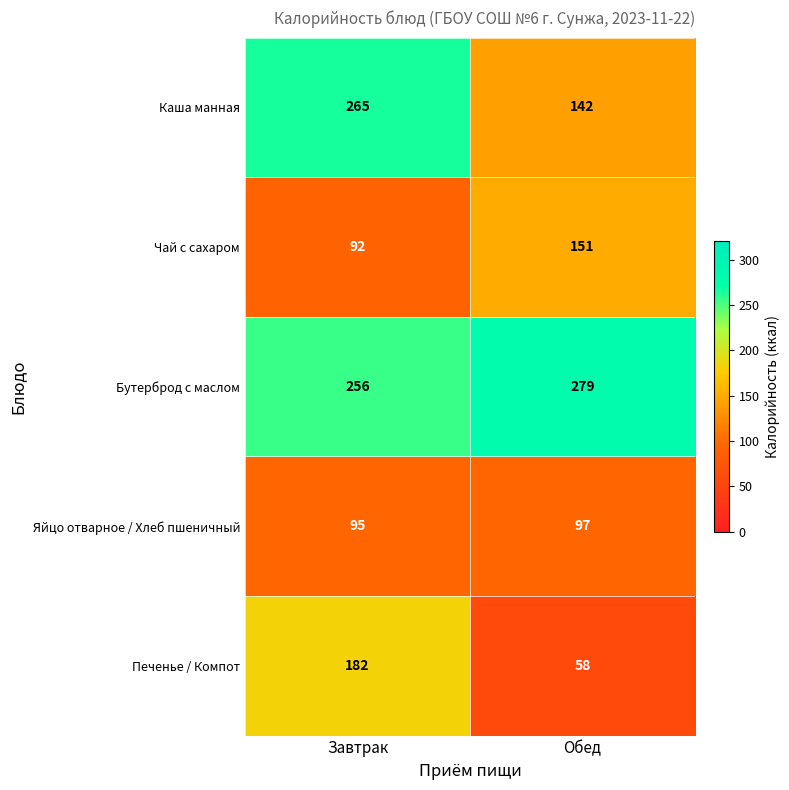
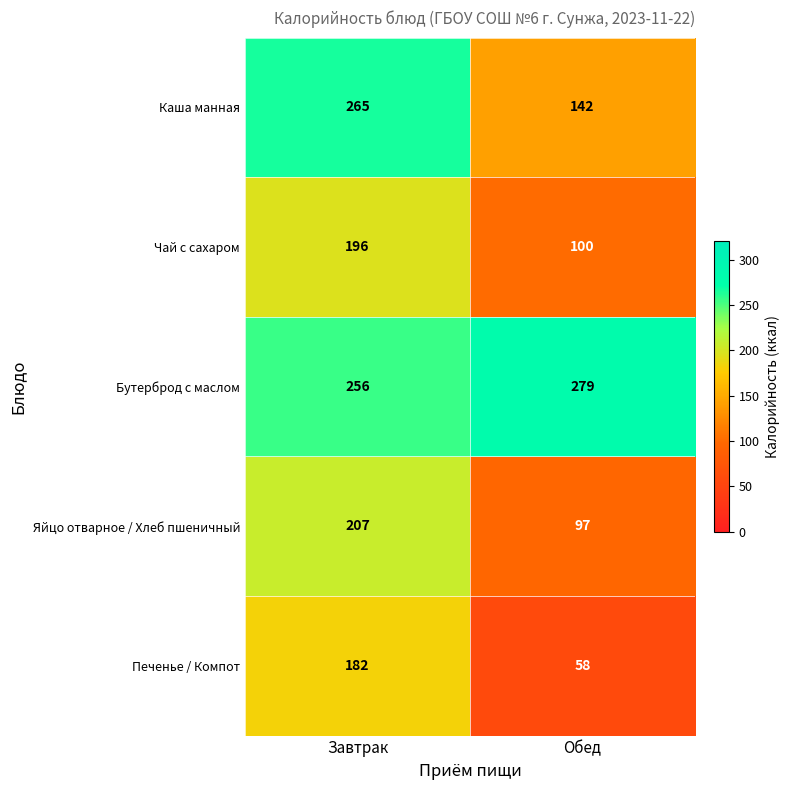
Чай с сахаром, Завтрак: 92 -> 196
Чай с сахаром, Обед: 151 -> 100
Яйцо отварное / Хлеб пшеничный, Завтрак: 95 -> 207
